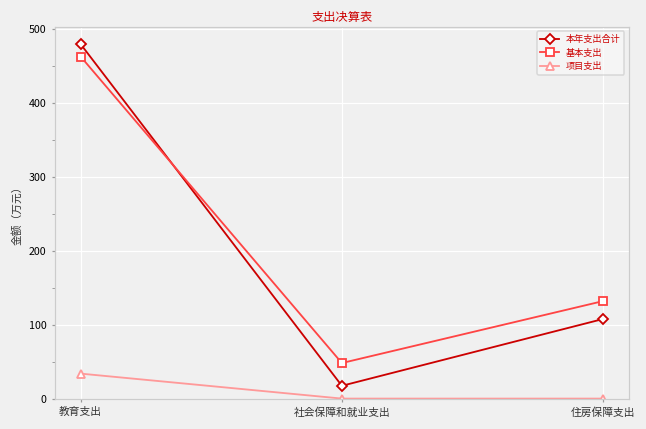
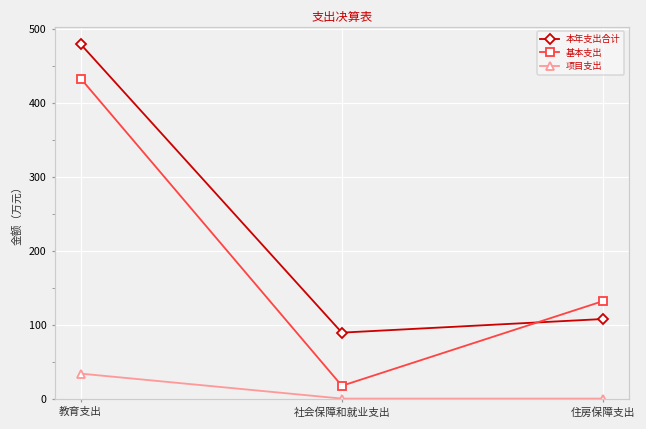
基本支出, 教育支出: 460 -> 430
本年支出合计, 社会保障和就业支出: 20 -> 90
基本支出, 社会保障和就业支出: 50 -> 20
